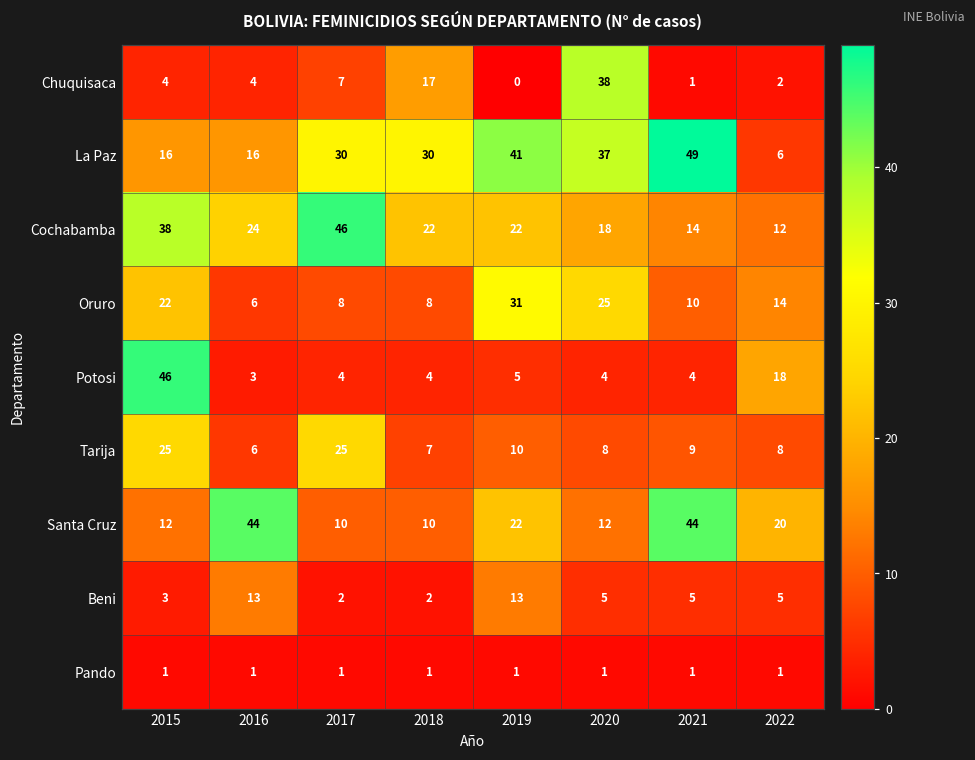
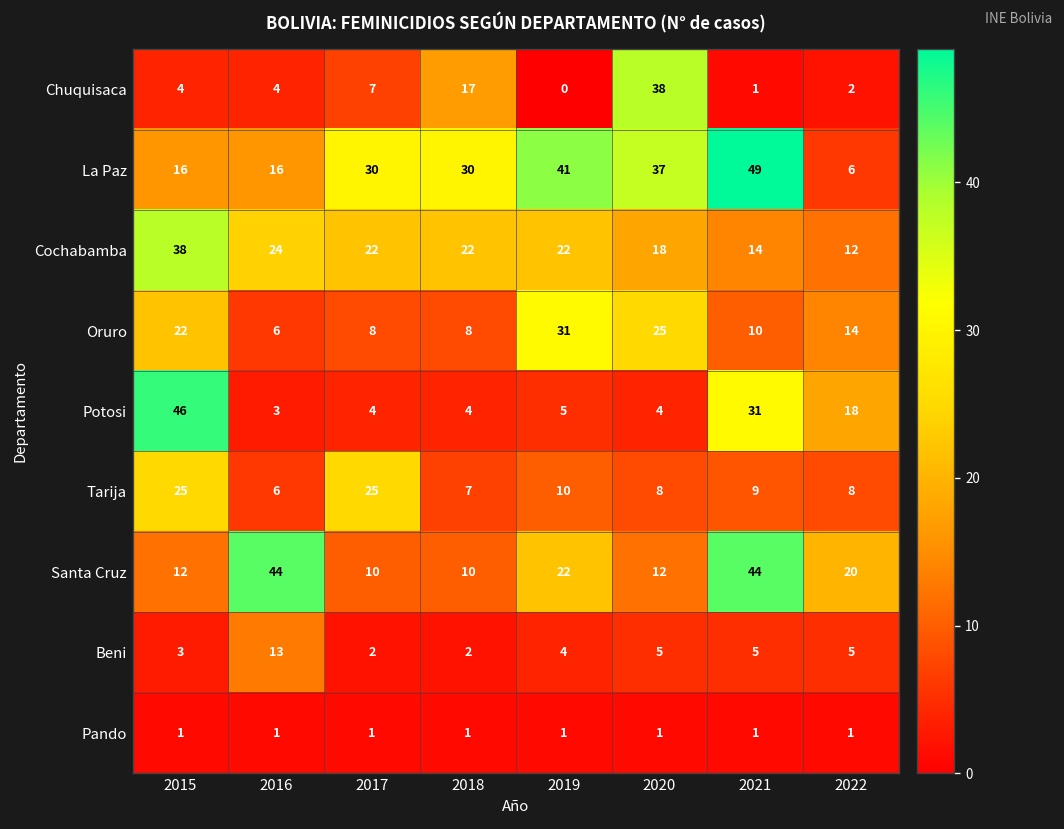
Cochabamba, 2017: 46 -> 22
Potosi, 2021: 4 -> 31
Beni, 2019: 13 -> 4
